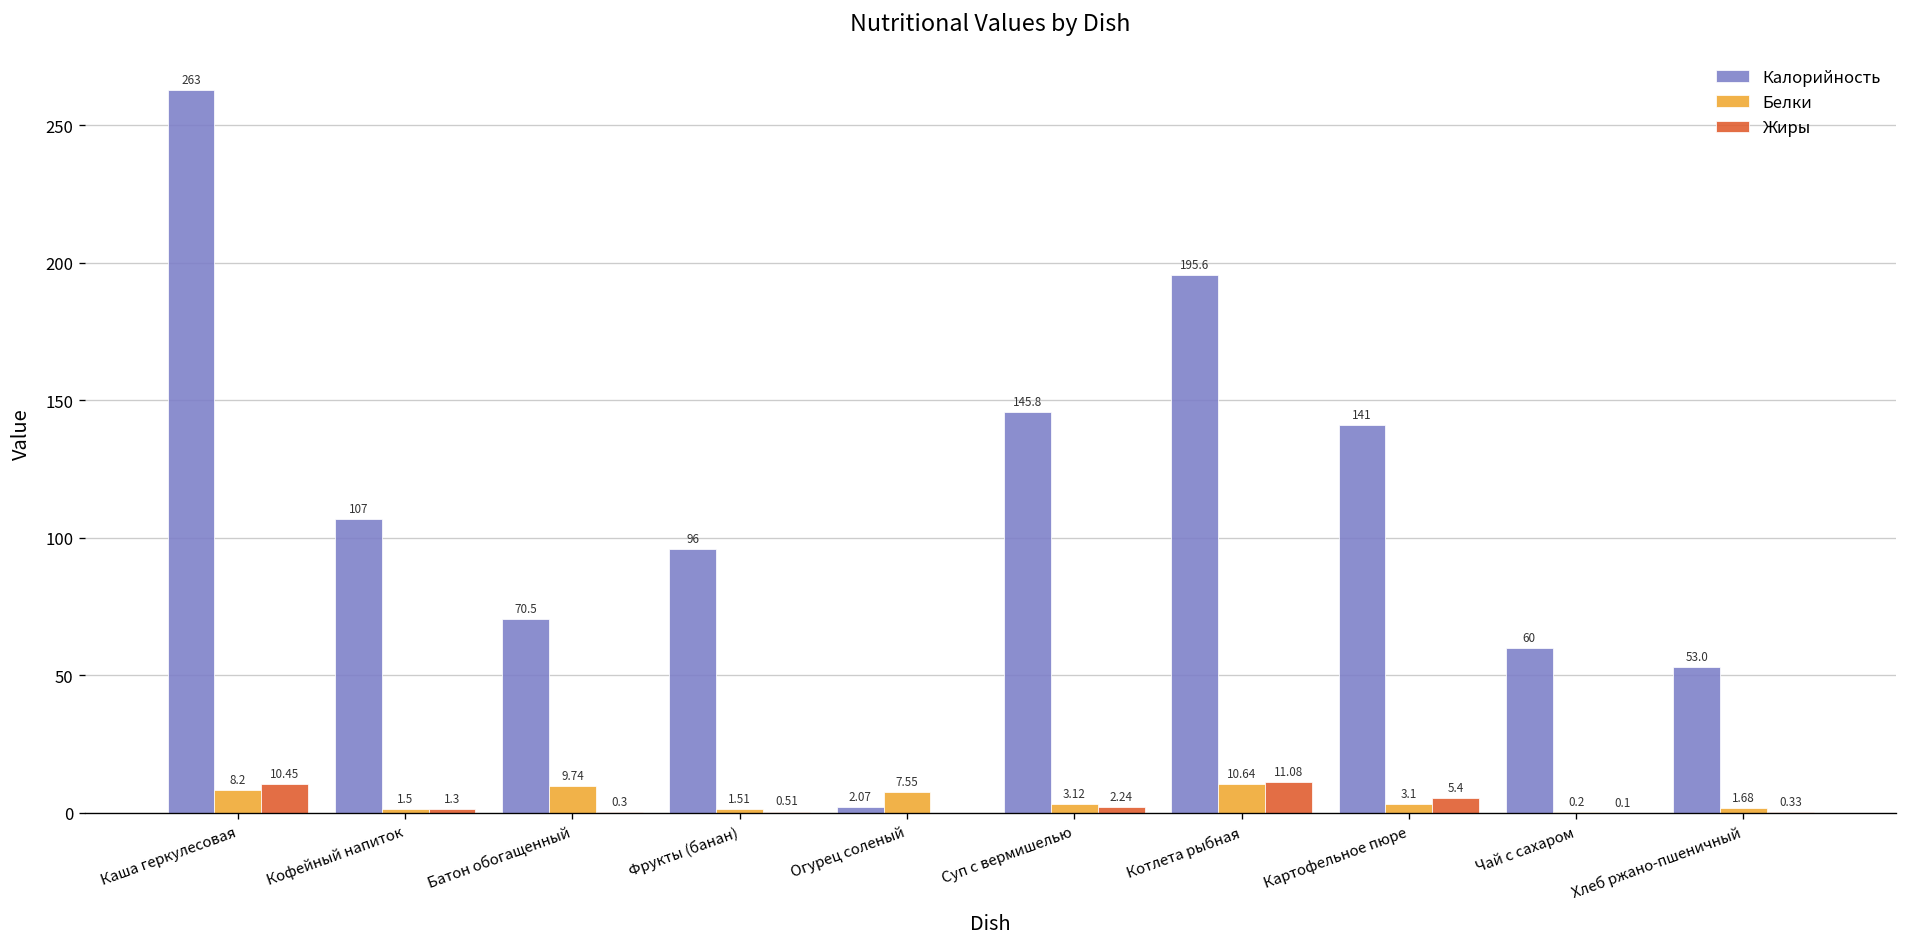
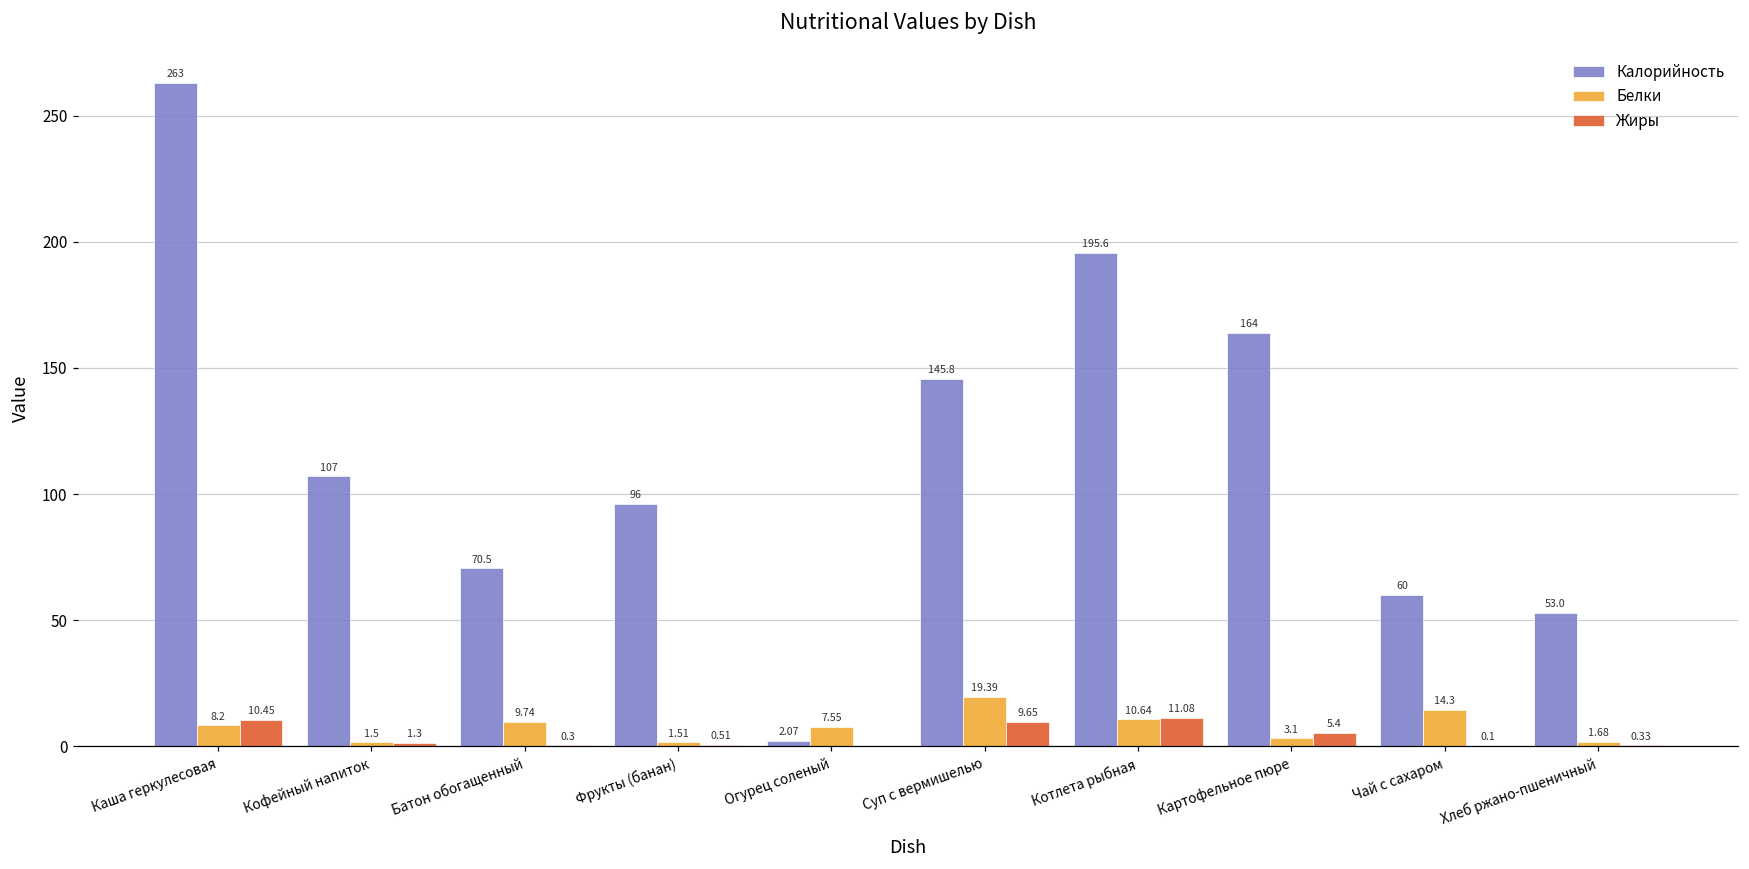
Белки, Суп с вермишелью: 3.12 -> 19.39
Жиры, Суп с вермишелью: 2.24 -> 9.65
Калорийность, Картофельное пюре: 141 -> 164
Белки, Чай с сахаром: 0.2 -> 14.3
